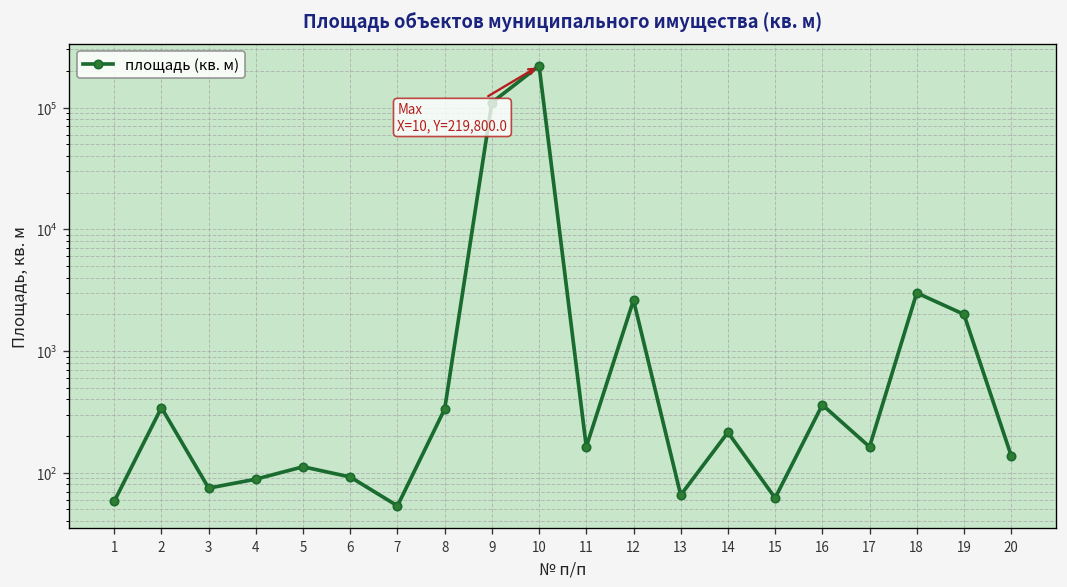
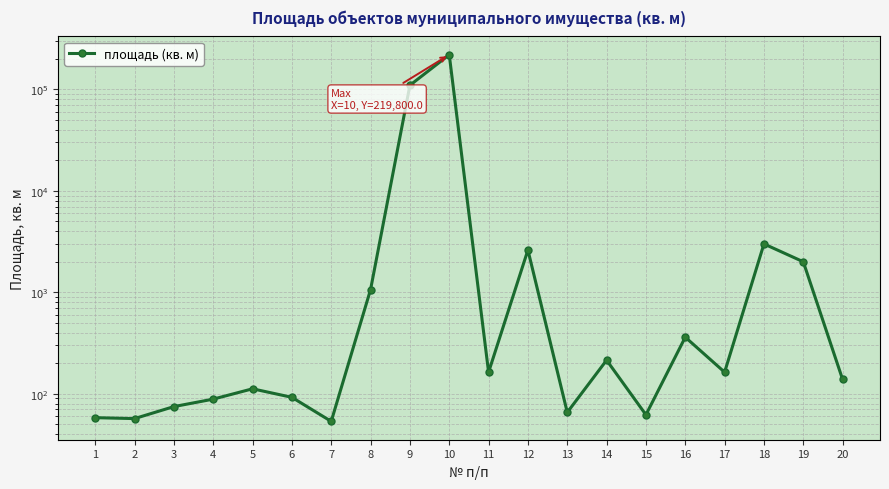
2: 340 -> 60
8: 330 -> 1100
